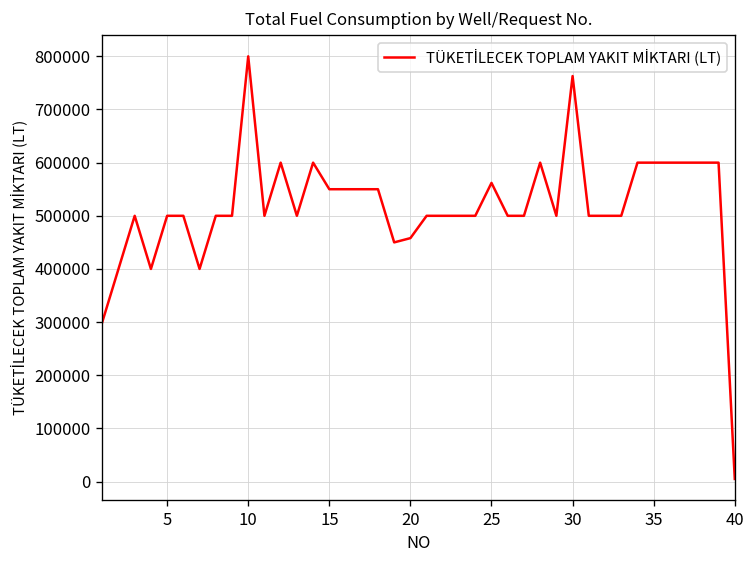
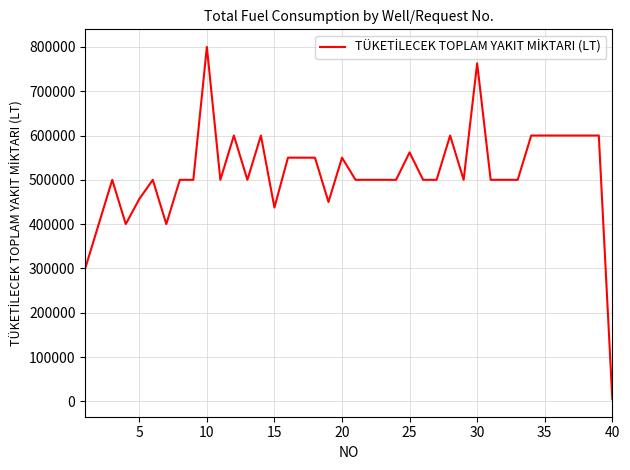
5: 500000 -> 460000
15: 550000 -> 440000
20: 460000 -> 550000
